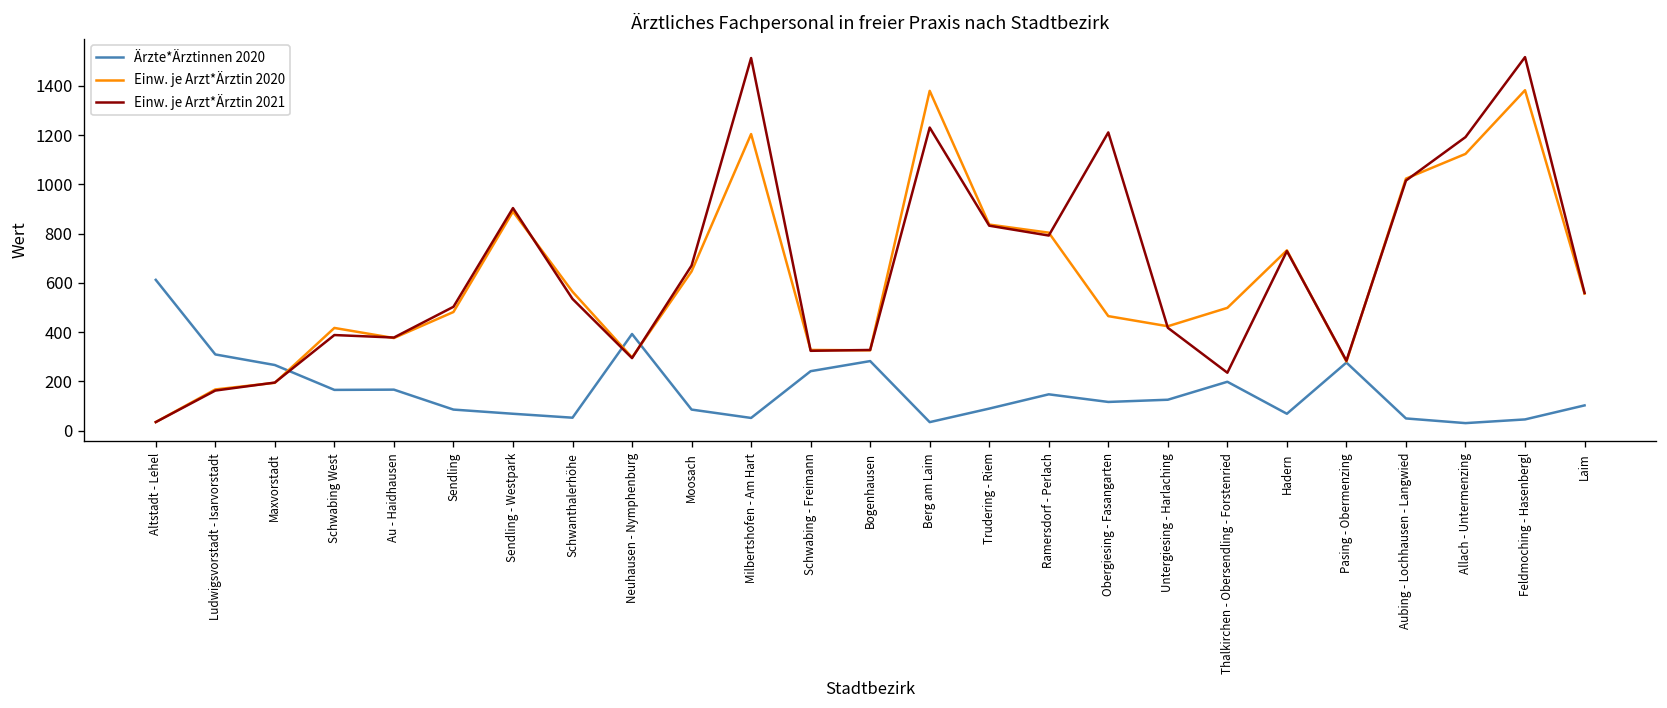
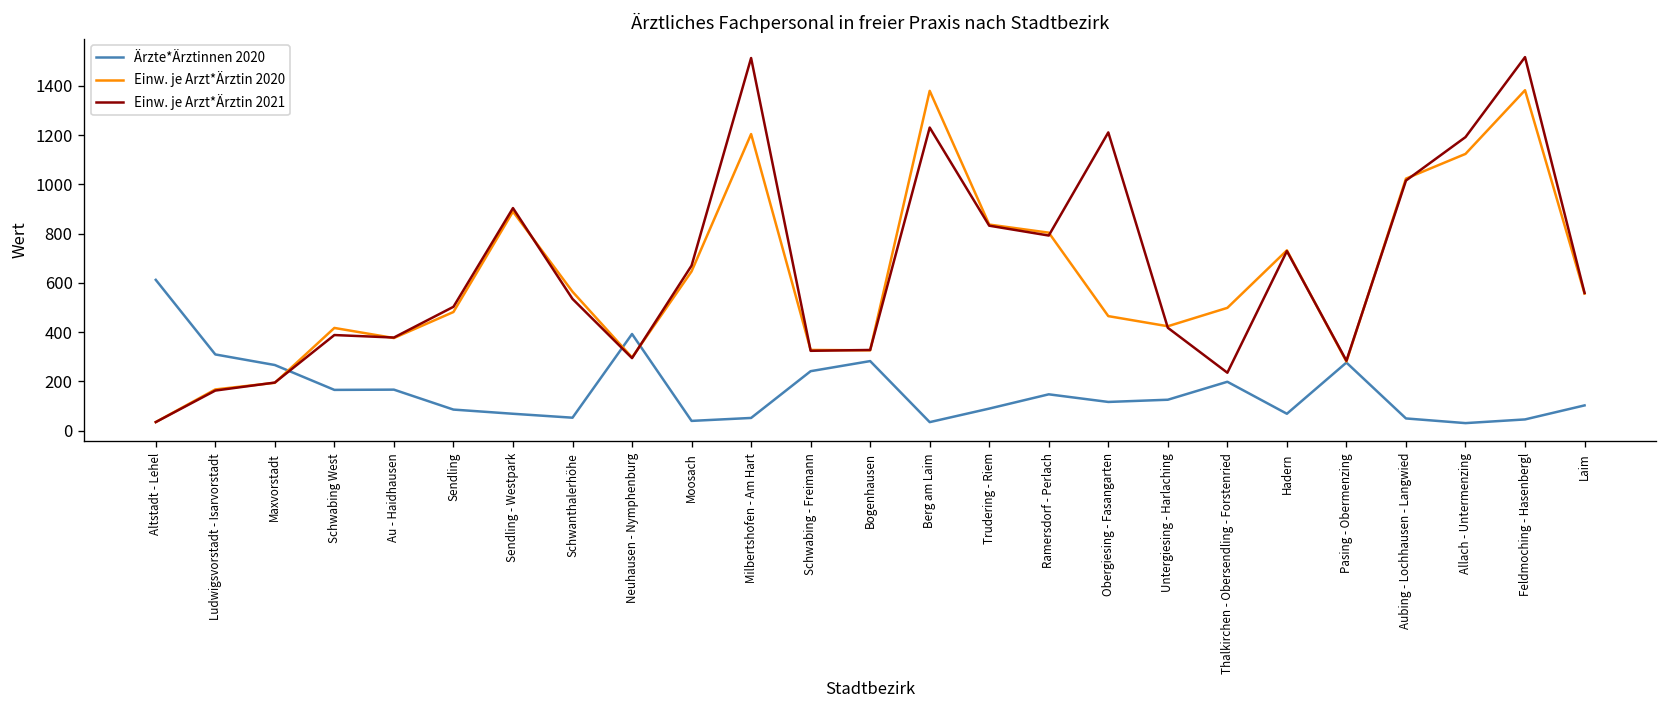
Ärzte*Ärztinnen 2020, Moosach: 90 -> 40
